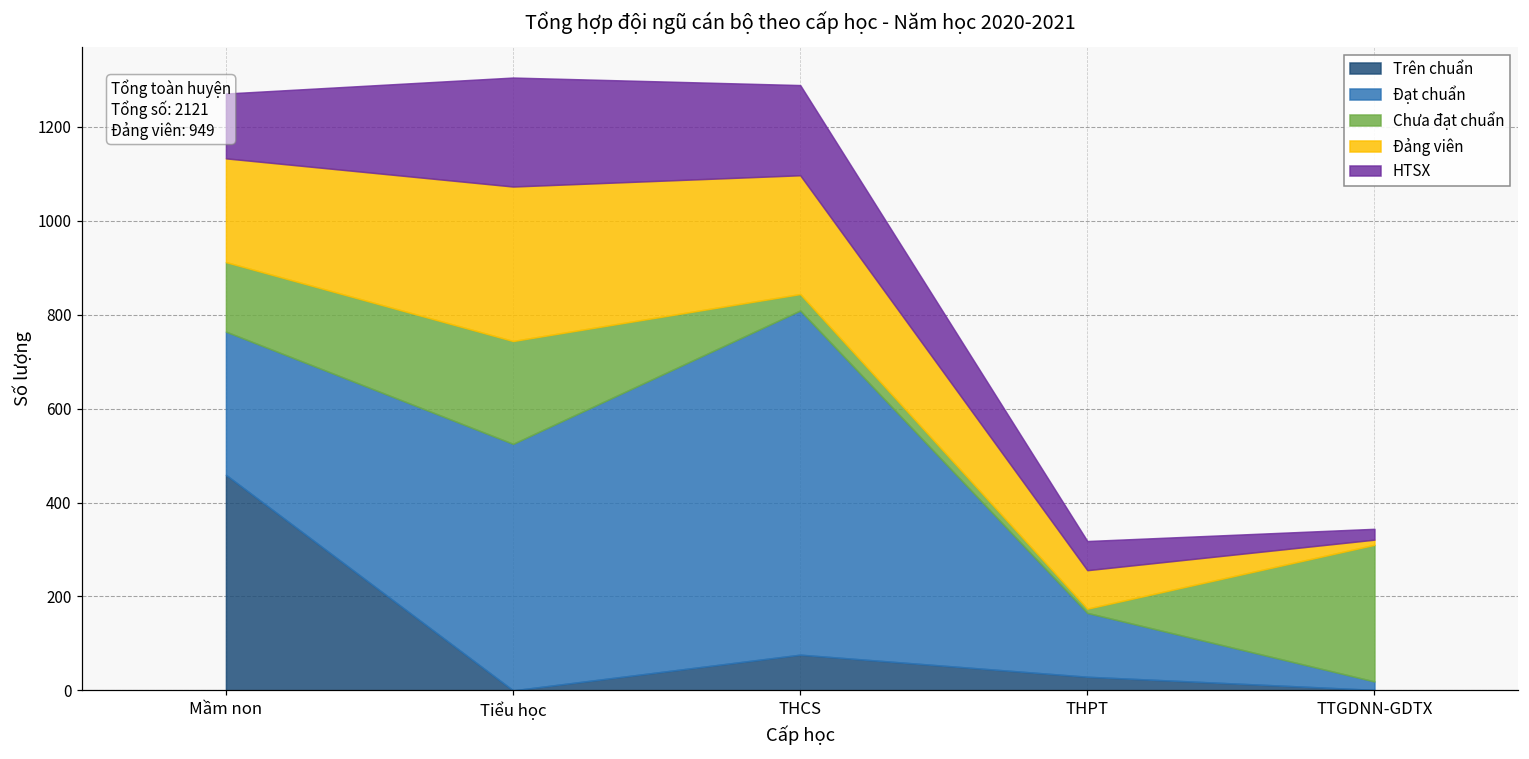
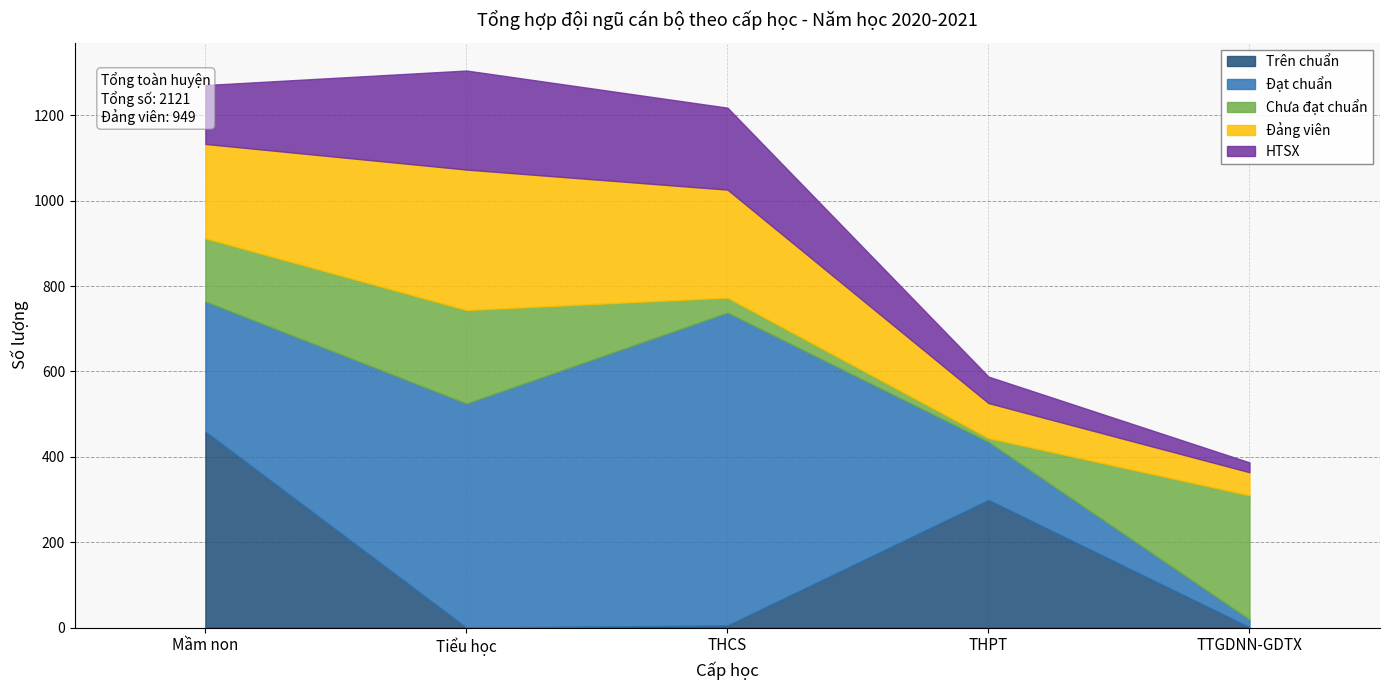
Trên chuẩn, THCS: 80 -> 10
Trên chuẩn, THPT: 30 -> 300
Đảng viên, TTGDNN-GDTX: 10 -> 50
